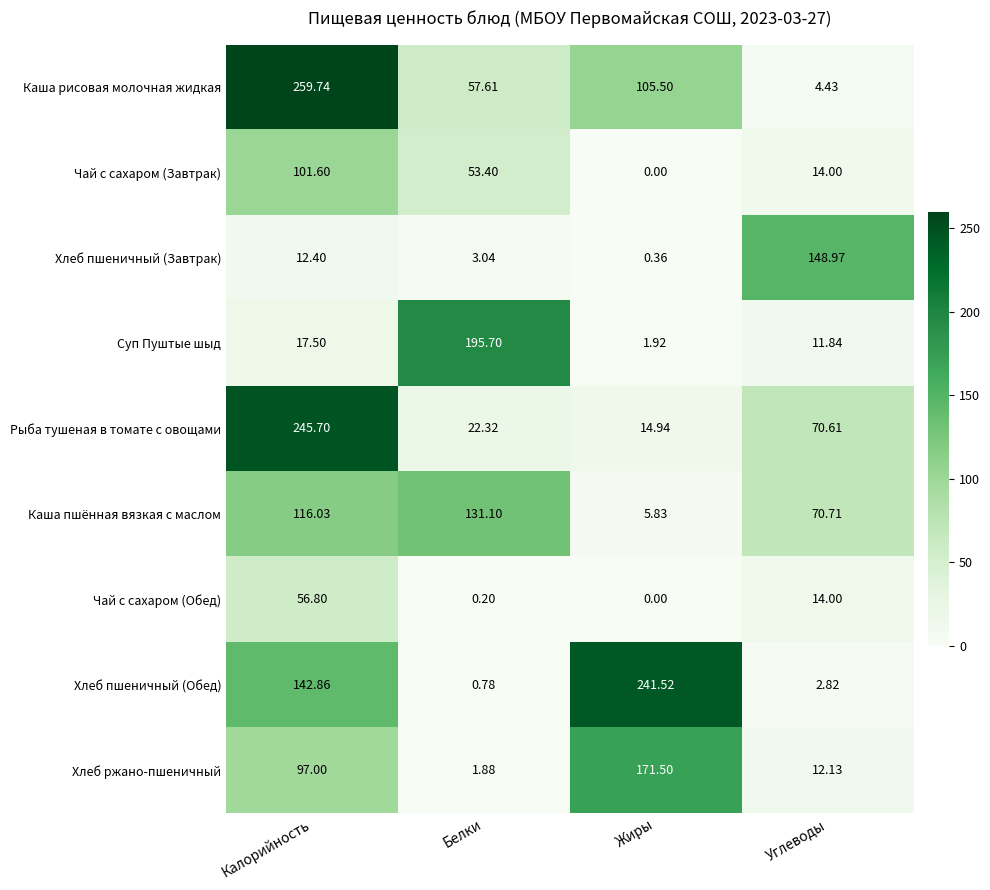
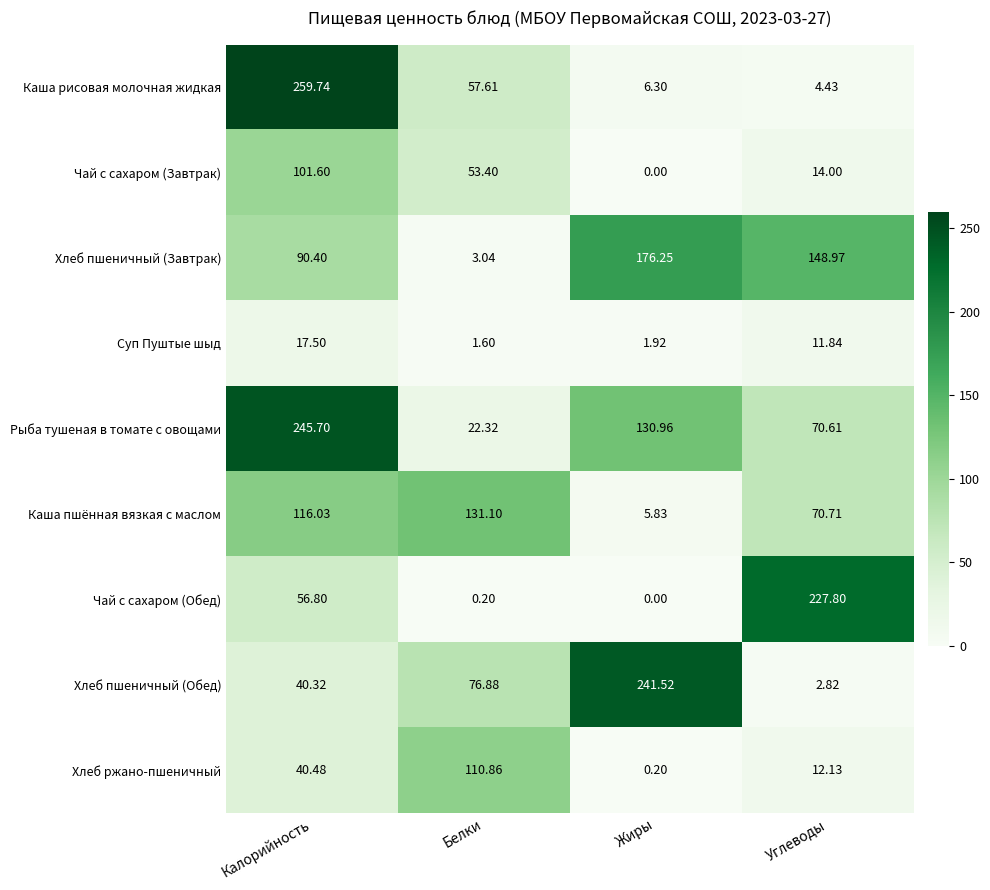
Каша рисовая молочная жидкая, Жиры: 105.50 -> 6.30
Хлеб пшеничный (Завтрак), Калорийность: 12.40 -> 90.40
Хлеб пшеничный (Завтрак), Жиры: 0.36 -> 176.25
Суп Пуштые шыд, Белки: 195.70 -> 1.60
Рыба тушеная в томате с овощами, Жиры: 14.94 -> 130.96
Чай с сахаром (Обед), Углеводы: 14.00 -> 227.80
Хлеб пшеничный (Обед), Калорийность: 142.86 -> 40.32
Хлеб пшеничный (Обед), Белки: 0.78 -> 76.88
Хлеб ржано-пшеничный, Калорийность: 97.00 -> 40.48
Хлеб ржано-пшеничный, Белки: 1.88 -> 110.86
Хлеб ржано-пшеничный, Жиры: 171.50 -> 0.20
